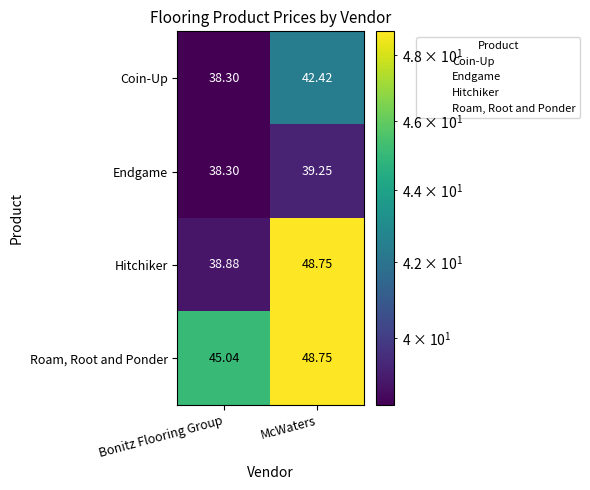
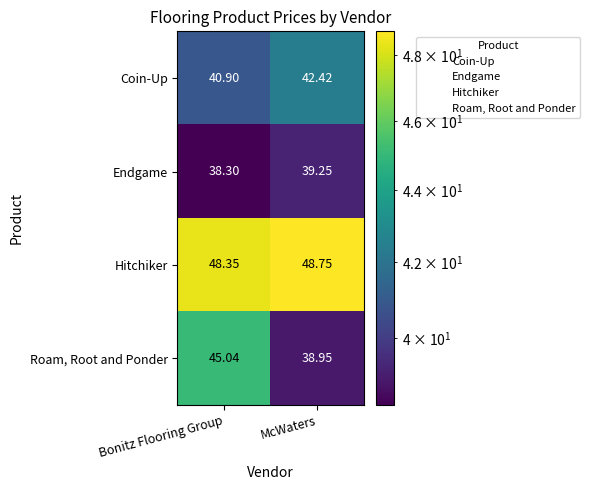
Coin-Up, Bonitz Flooring Group: 38.30 -> 40.90
Hitchiker, Bonitz Flooring Group: 38.88 -> 48.35
Roam, Root and Ponder, McWaters: 48.75 -> 38.95
